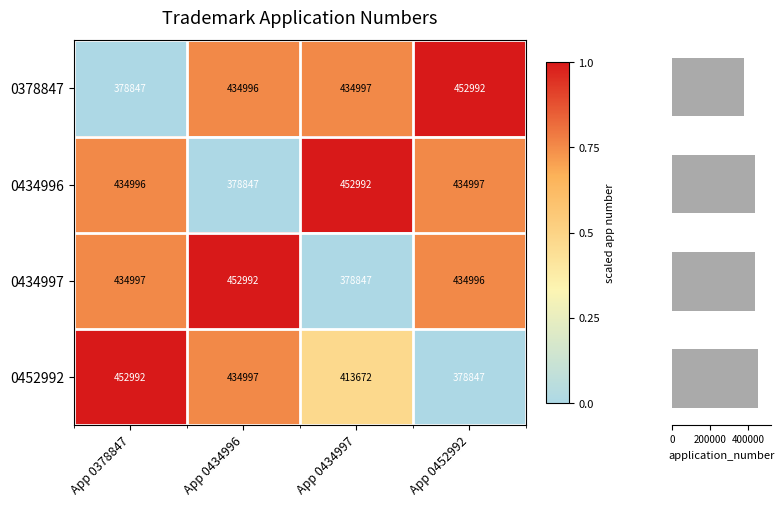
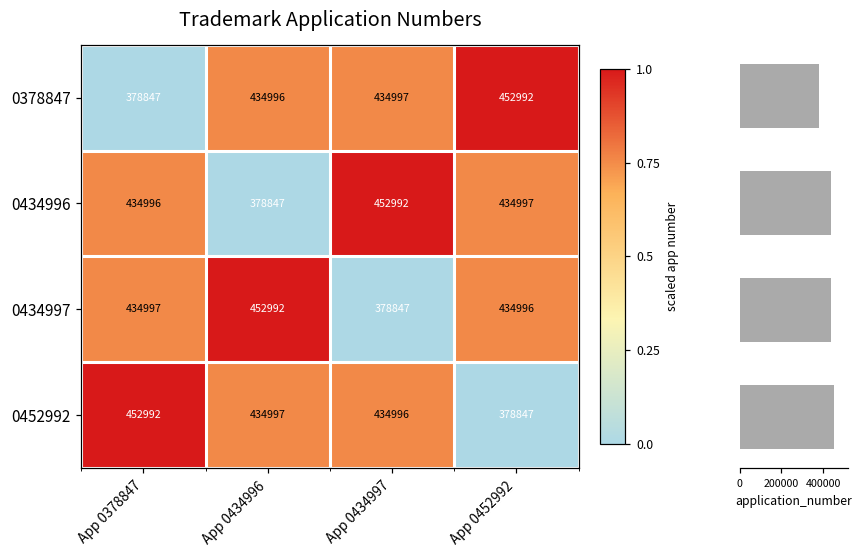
Trademark Application Numbers, 0452992, App 0434997: 413672 -> 434996
